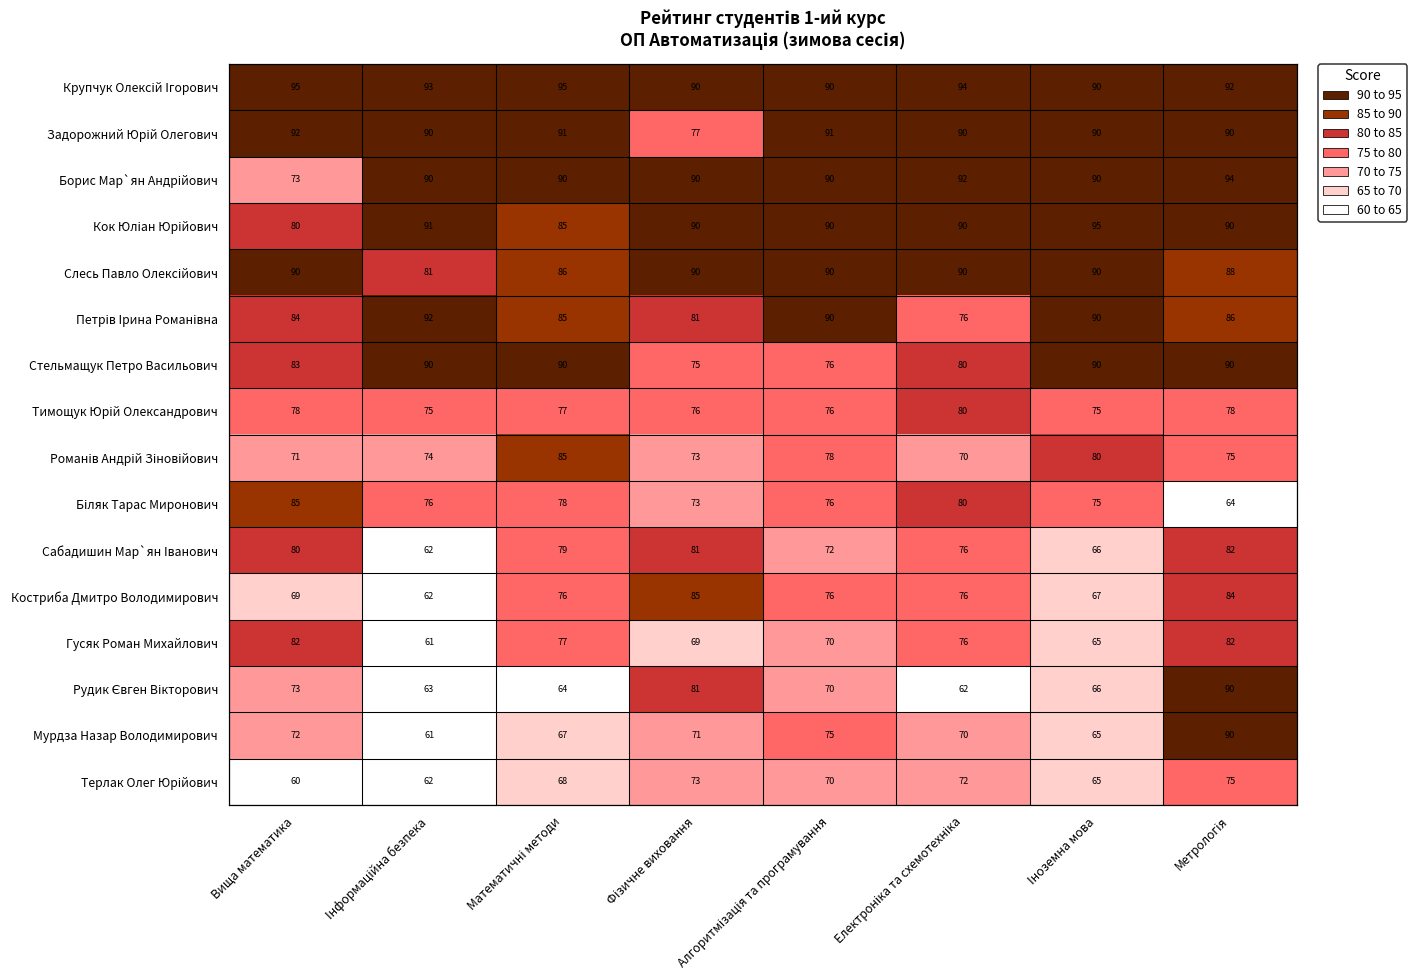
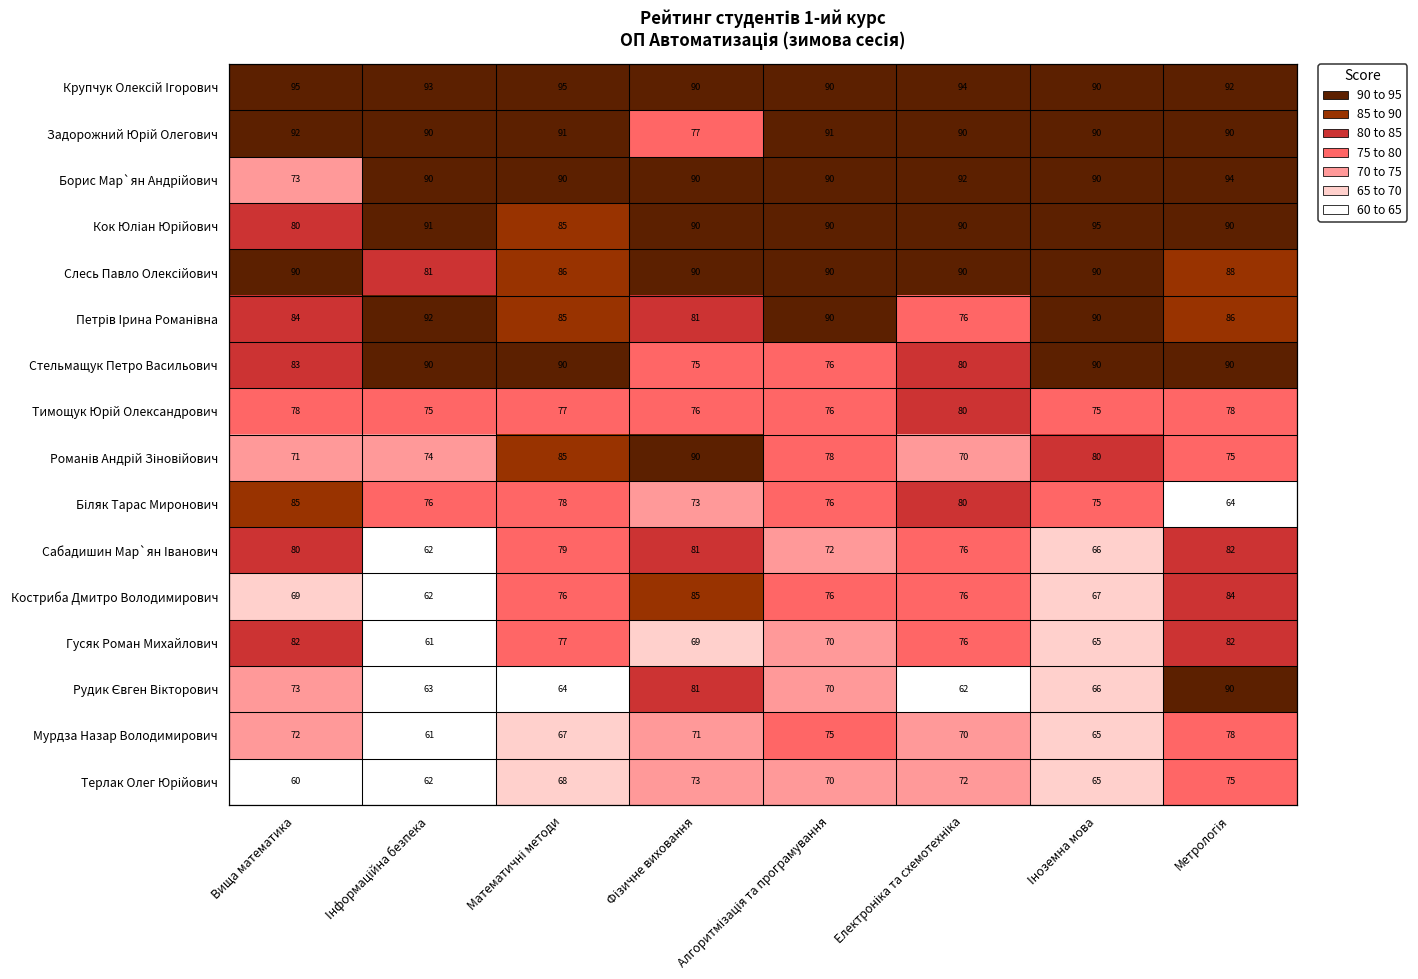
Романів Андрій Зіновійович, Фізичне виховання: 73 -> 90
Мурдза Назар Володимирович, Метрологія: 90 -> 78
